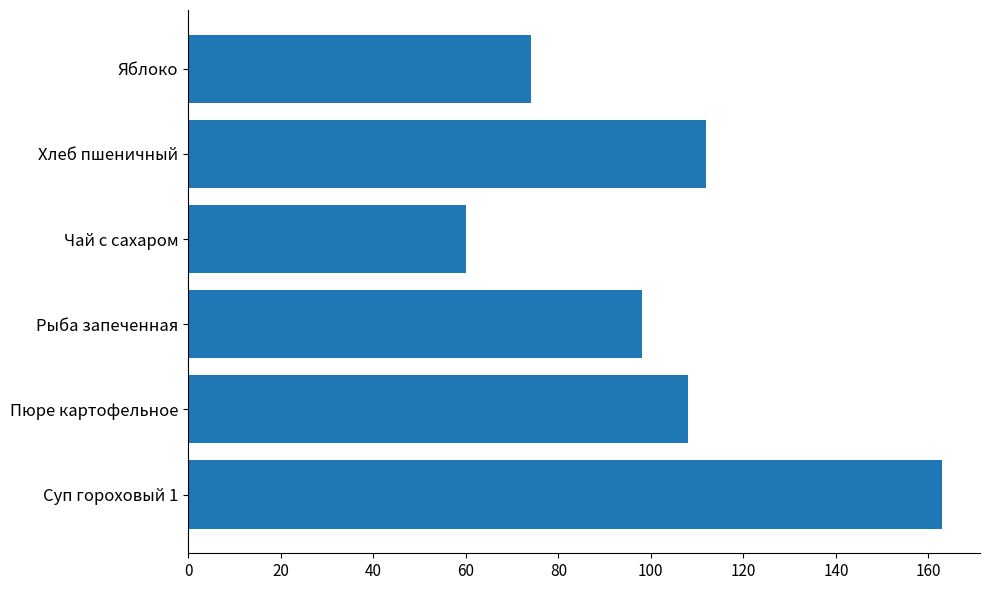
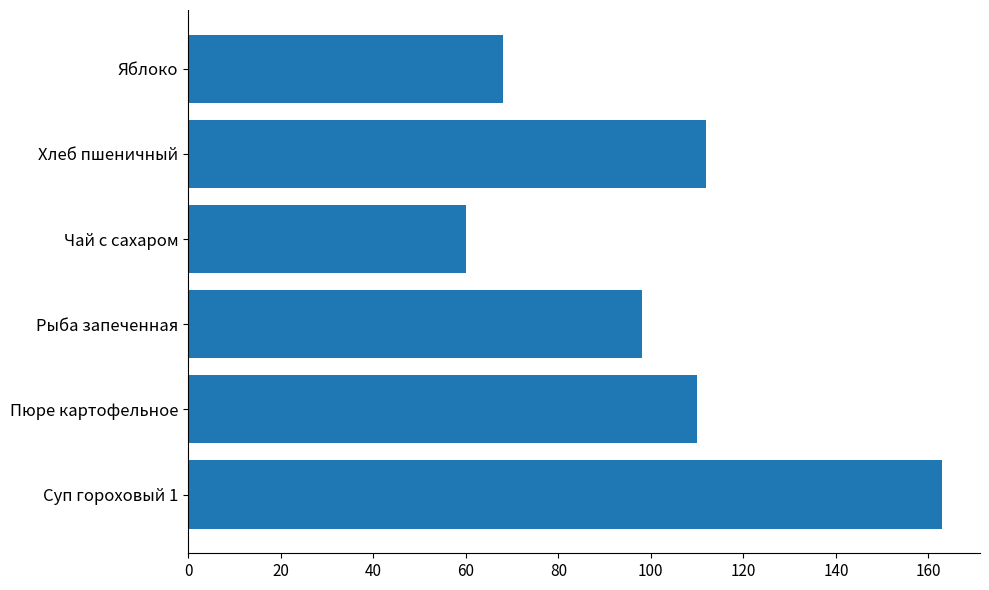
Яблоко: 74 -> 68
Пюре картофельное: 108 -> 110
